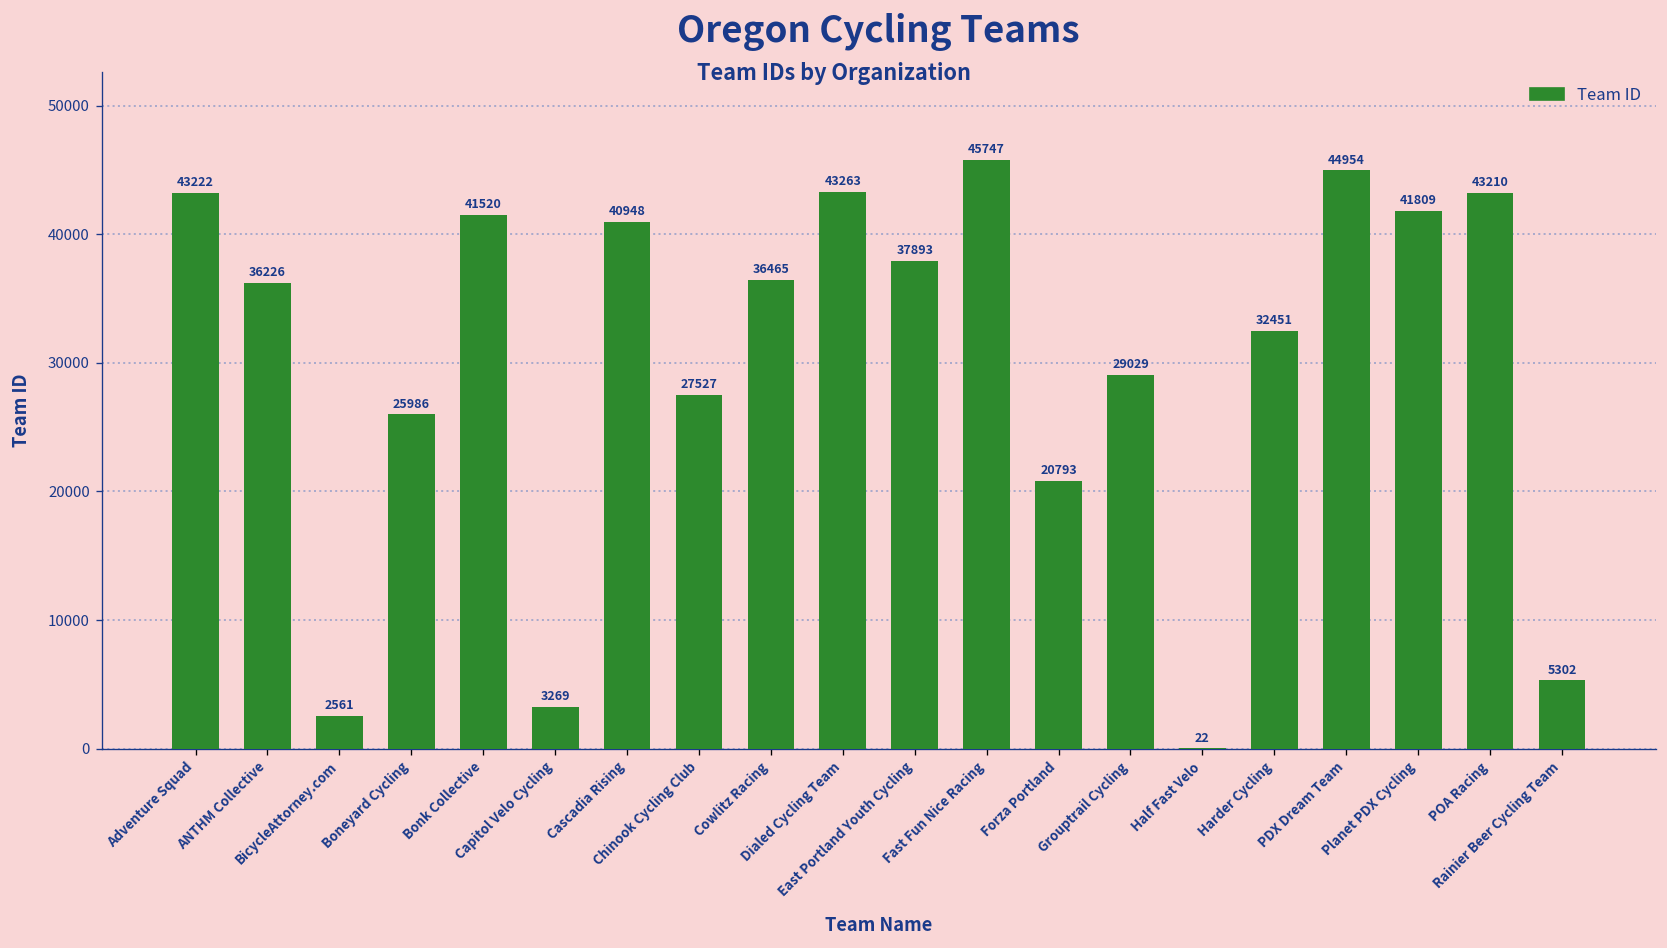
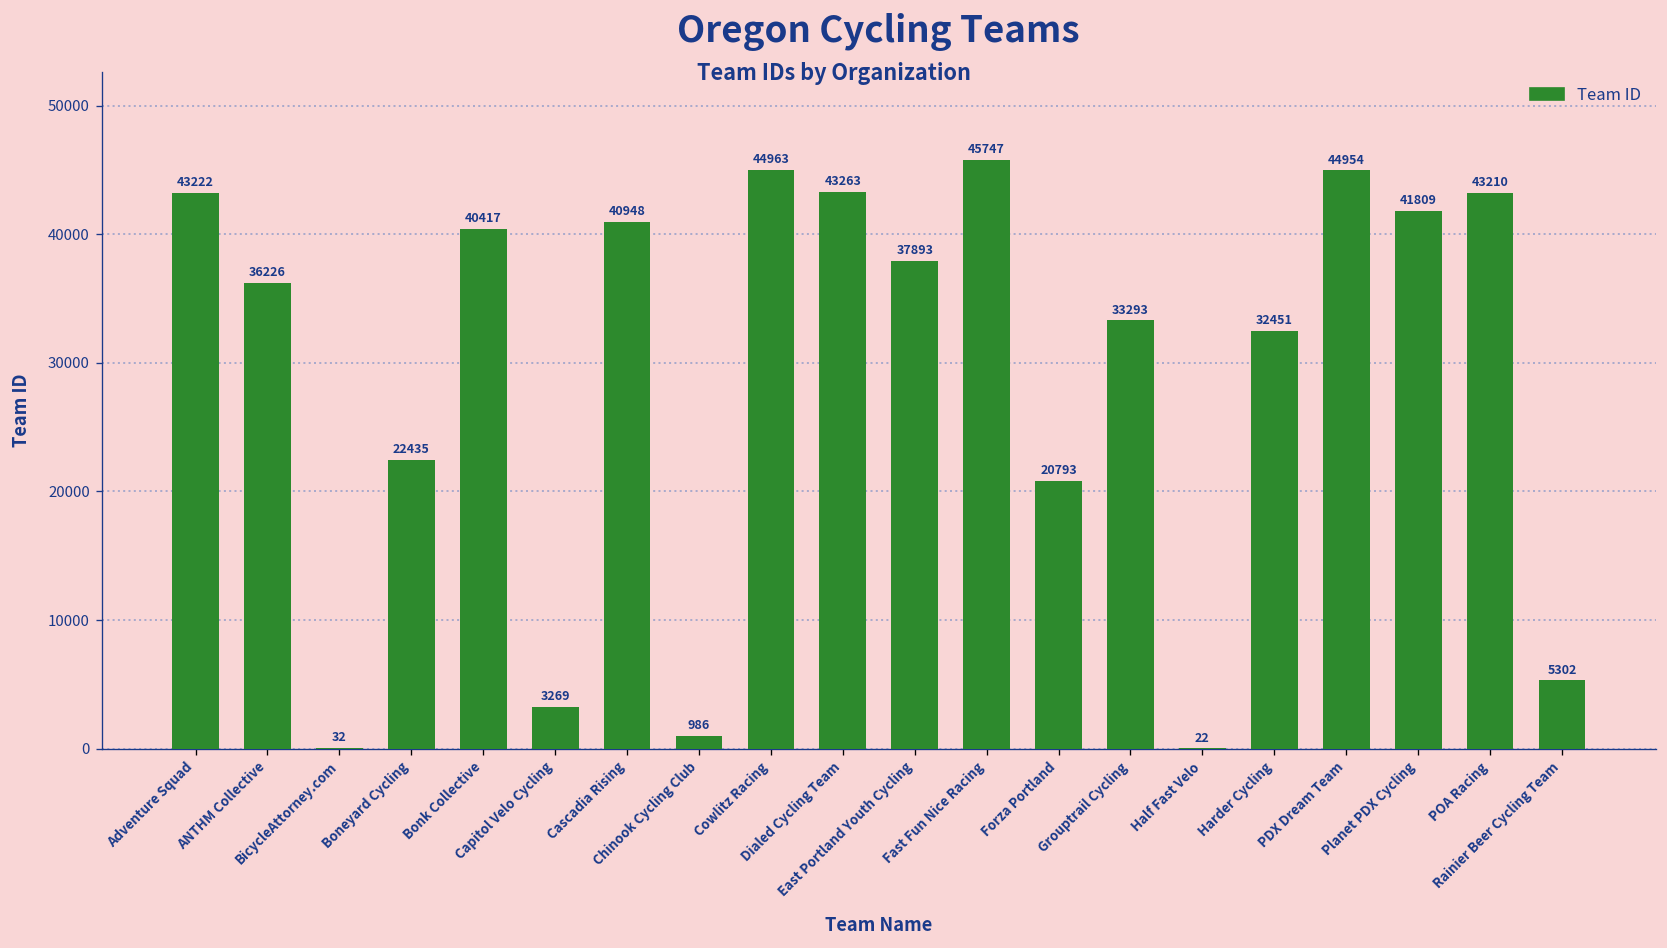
BicycleAttorney.com: 2561 -> 32
Boneyard Cycling: 25986 -> 22435
Bonk Collective: 41520 -> 40417
Chinook Cycling Club: 27527 -> 986
Cowlitz Racing: 36465 -> 44963
Grouptrail Cycling: 29029 -> 33293
